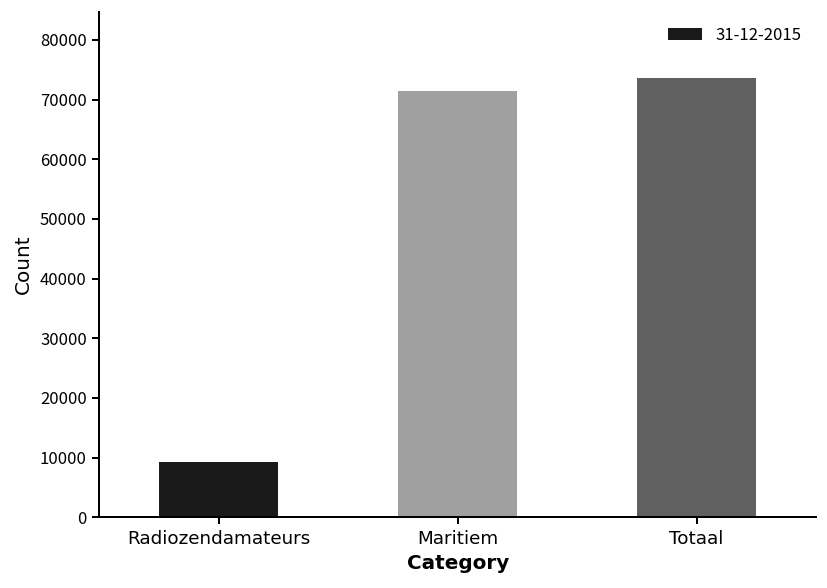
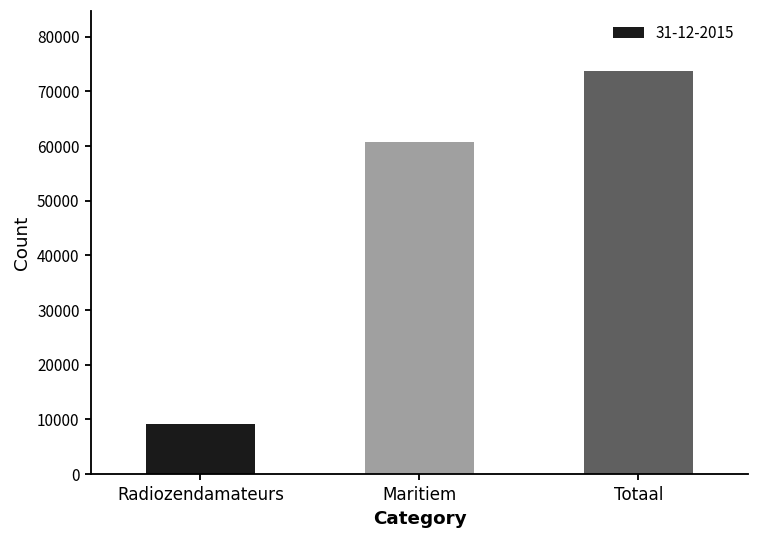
Maritiem: 71000 -> 61000
